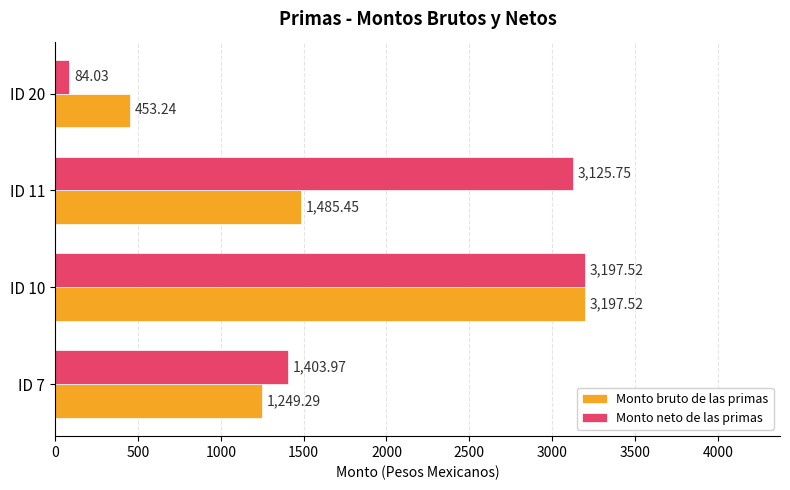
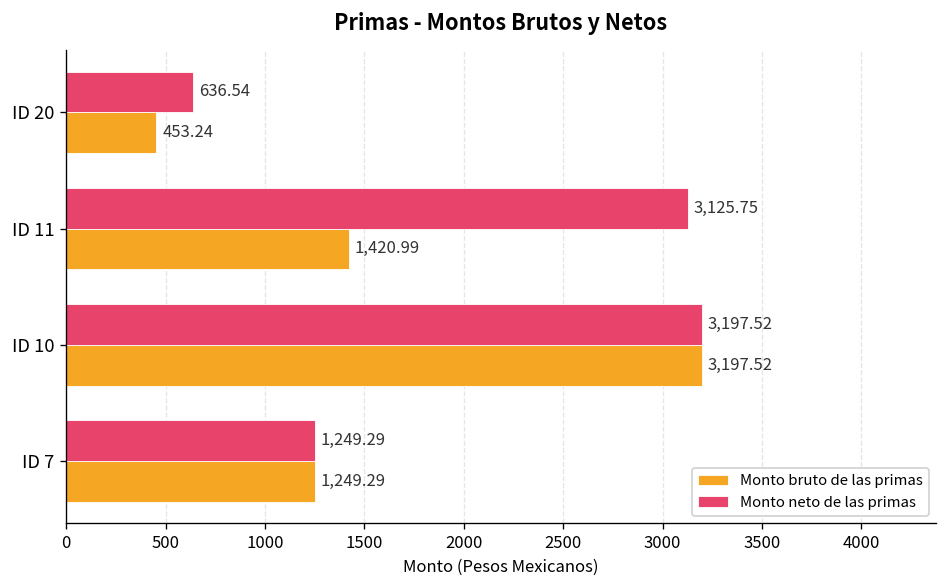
Monto neto de las primas, ID 20: 84.03 -> 636.54
Monto bruto de las primas, ID 11: 1,485.45 -> 1,420.99
Monto neto de las primas, ID 7: 1,403.97 -> 1,249.29
